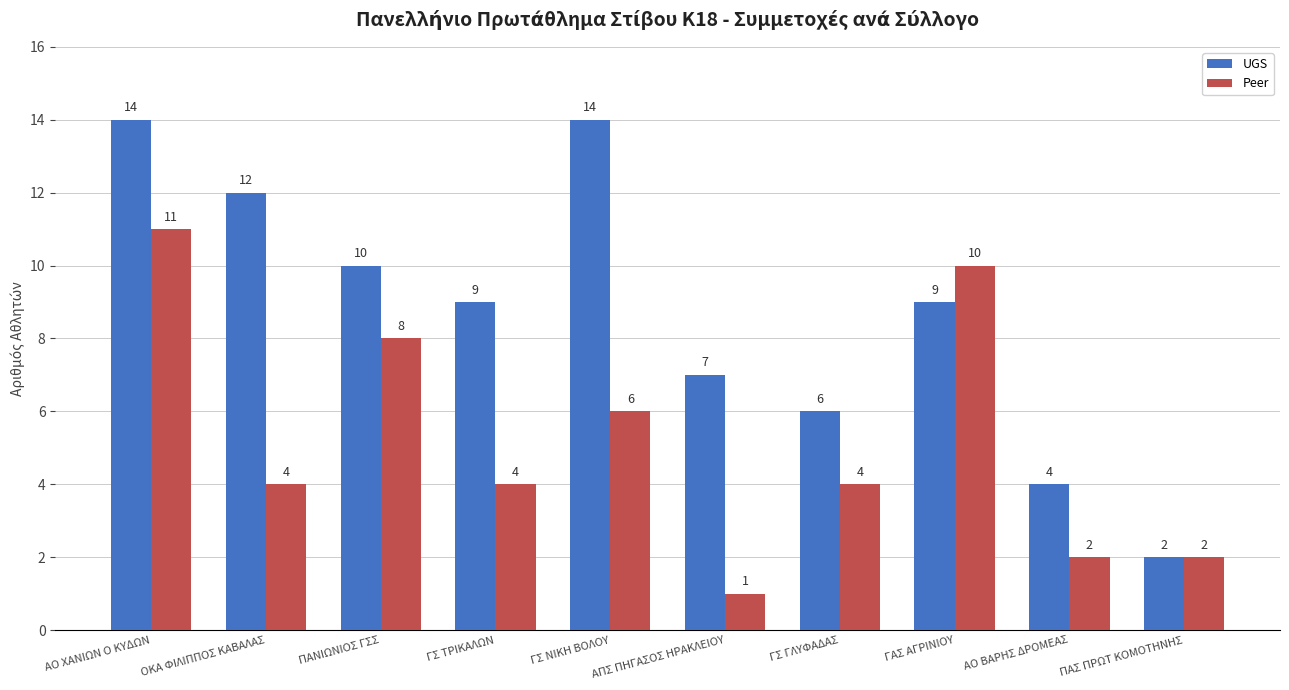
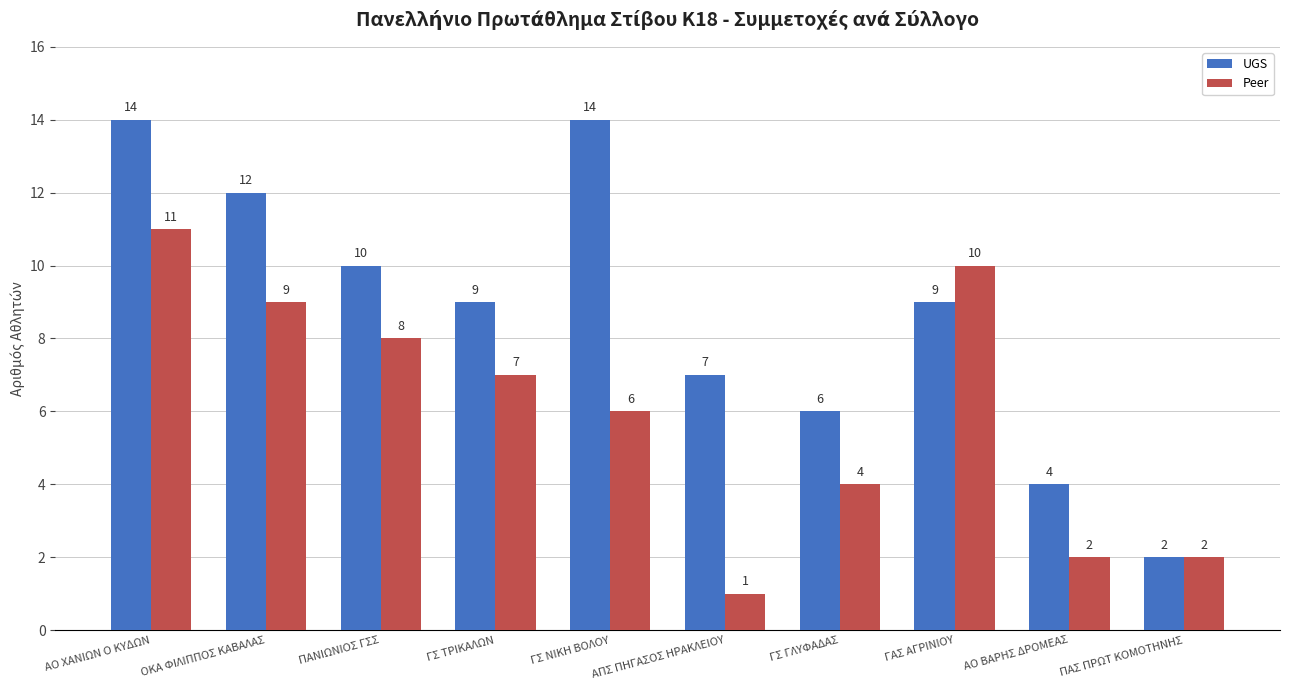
Peer, ΟΚΑ ΦΙΛΙΠΠΟΣ ΚΑΒΑΛΑΣ: 4 -> 9
Peer, ΓΣ ΤΡΙΚΑΛΩΝ: 4 -> 7
